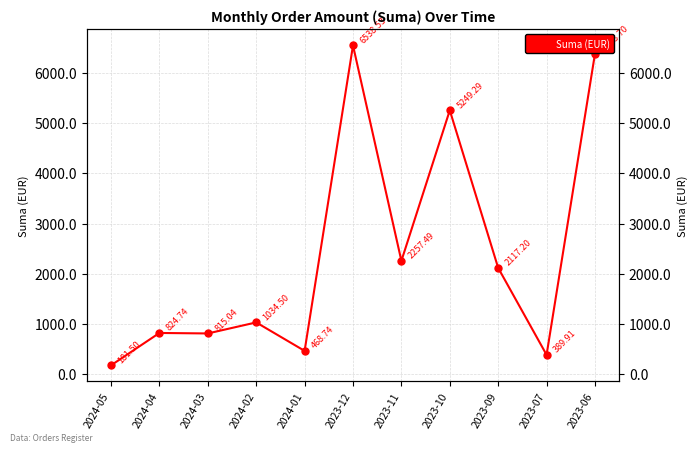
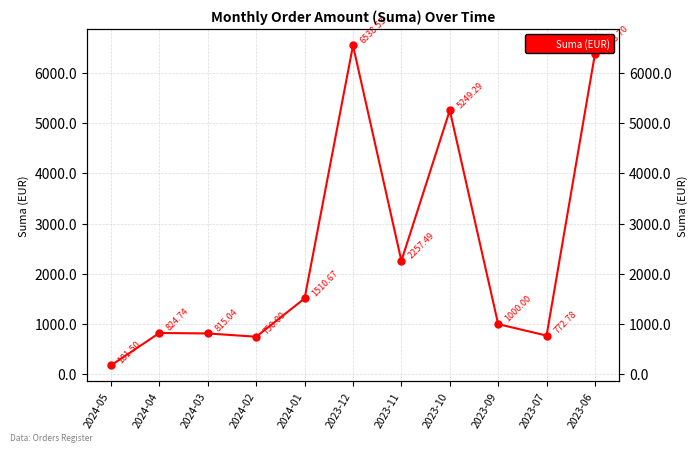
2024-02: 1034.50 -> 750.00
2024-01: 468.74 -> 1510.67
2023-09: 2117.20 -> 1000.00
2023-07: 389.91 -> 772.78
